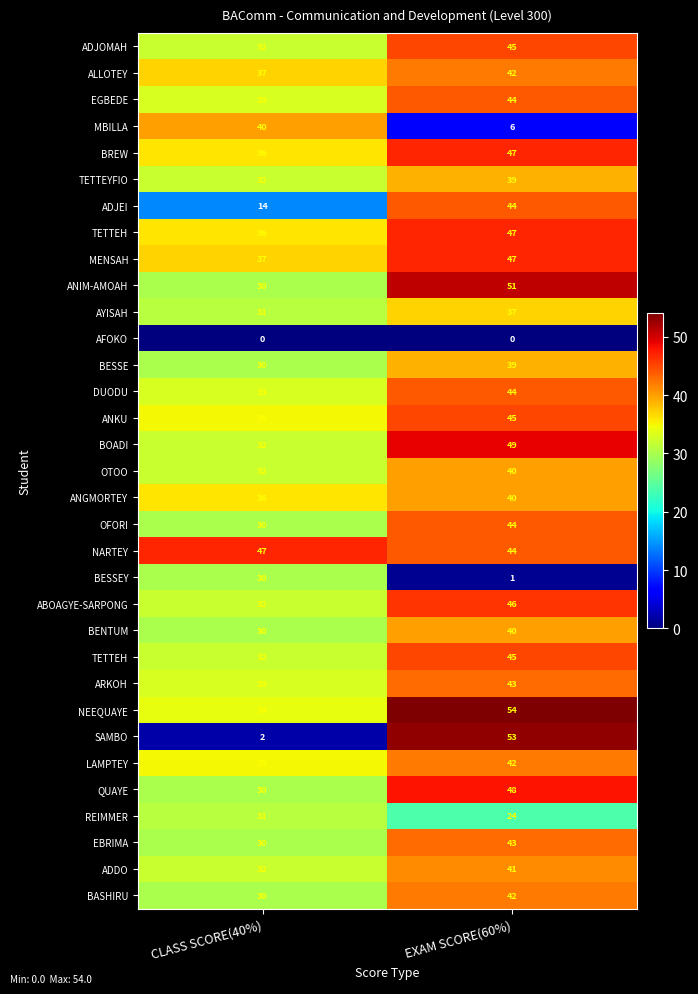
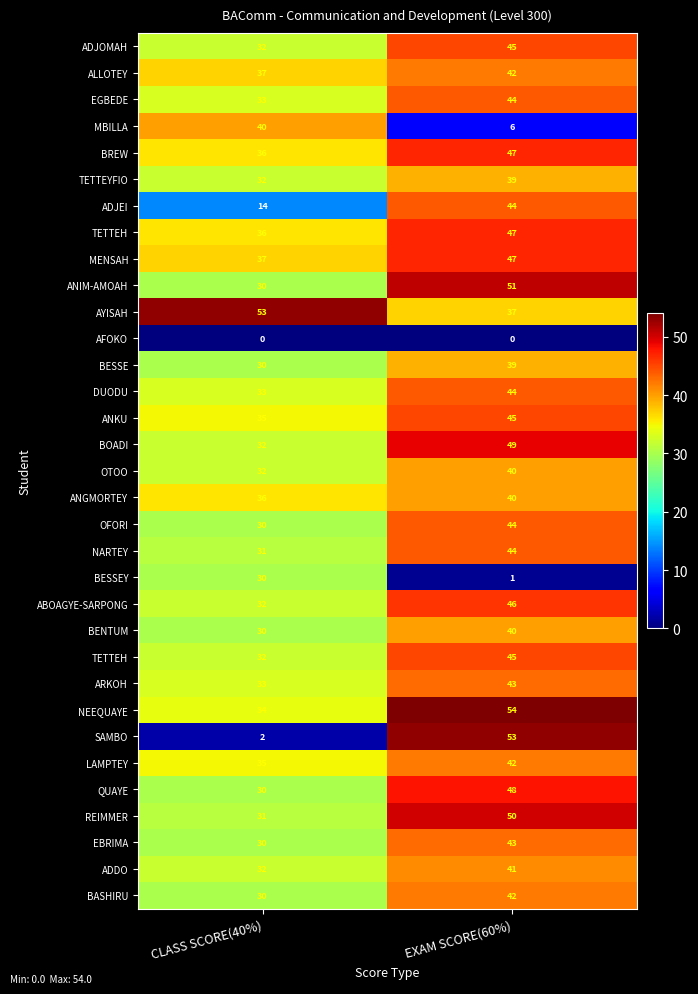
AYISAH, CLASS SCORE(40%): 31 -> 53
NARTEY, CLASS SCORE(40%): 47 -> 31
REIMMER, EXAM SCORE(60%): 24 -> 50
